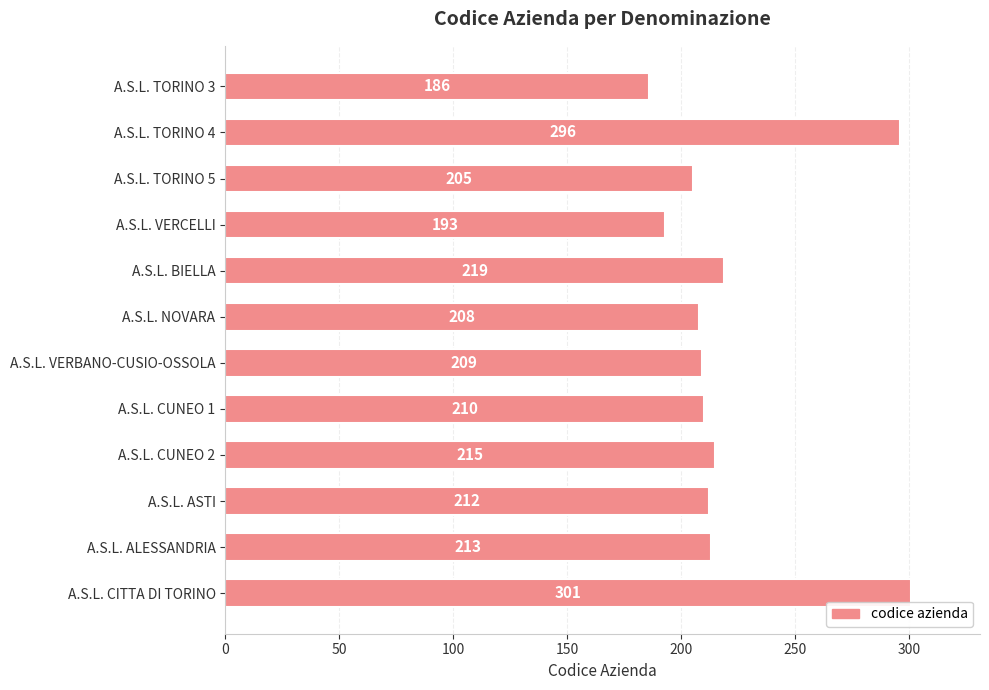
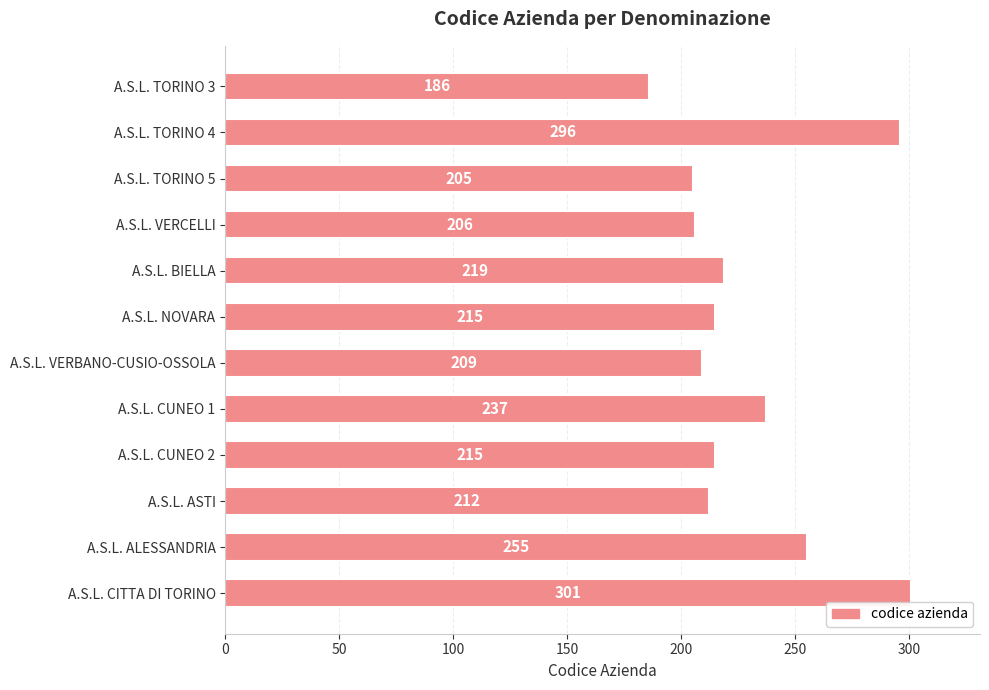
A.S.L. VERCELLI: 193 -> 206
A.S.L. NOVARA: 208 -> 215
A.S.L. CUNEO 1: 210 -> 237
A.S.L. ALESSANDRIA: 213 -> 255
